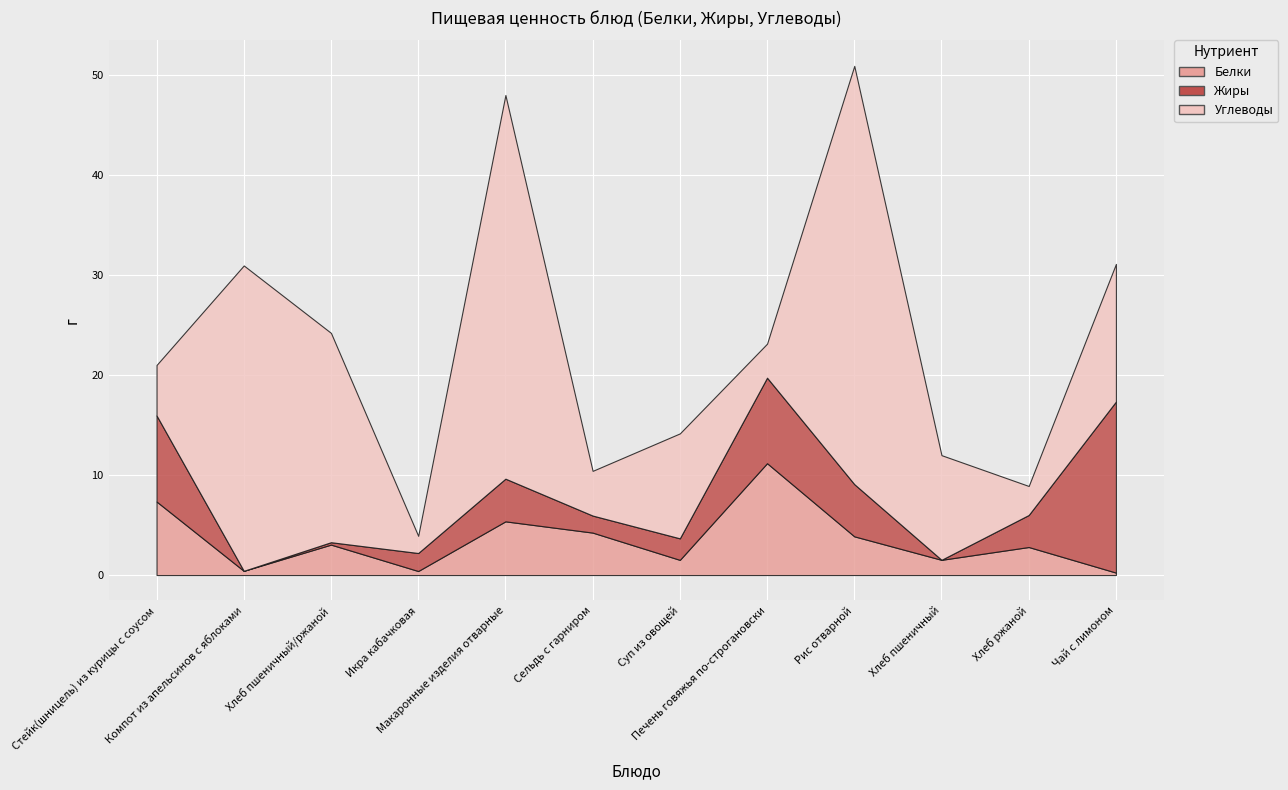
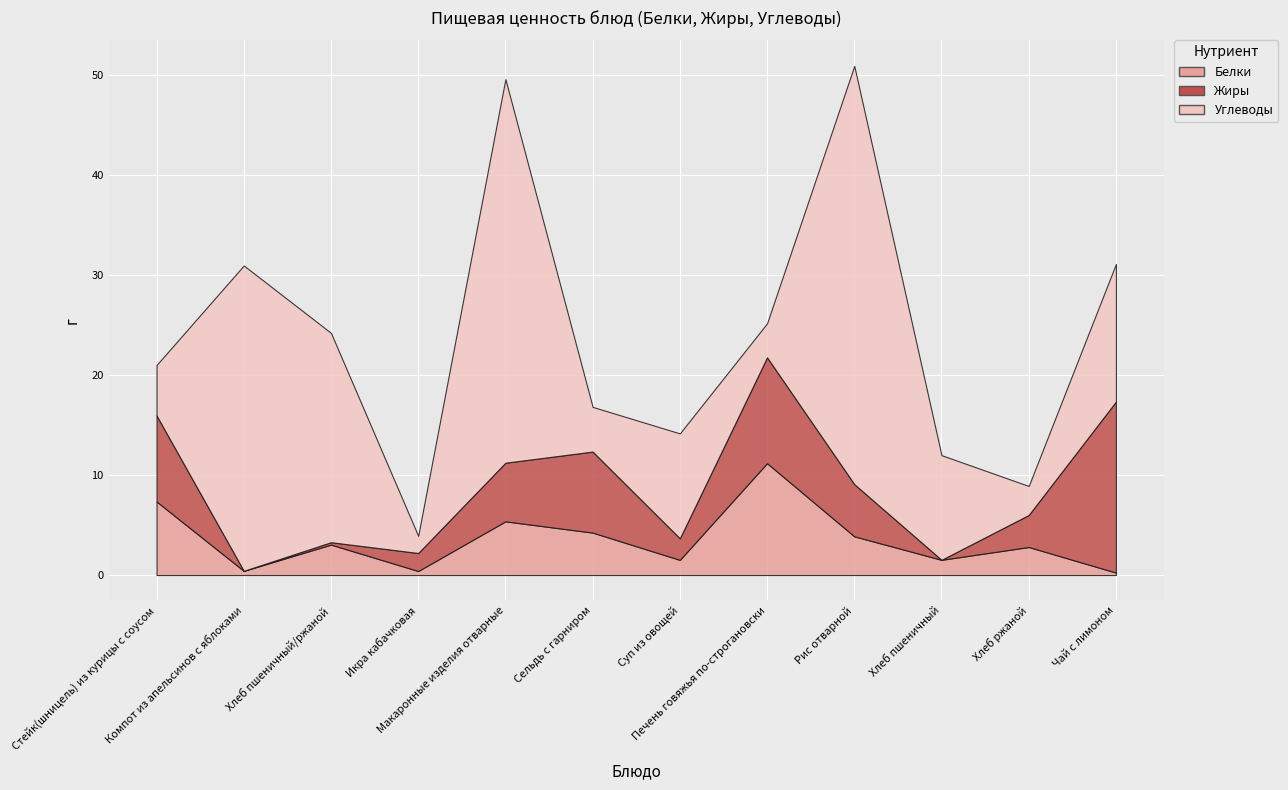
Жиры, Макаронные изделия отварные: 4.3 -> 5.9
Жиры, Сельдь с гарниром: 1.7 -> 8.1
Жиры, Печень говяжья по-строгановски: 8.5 -> 10.6
